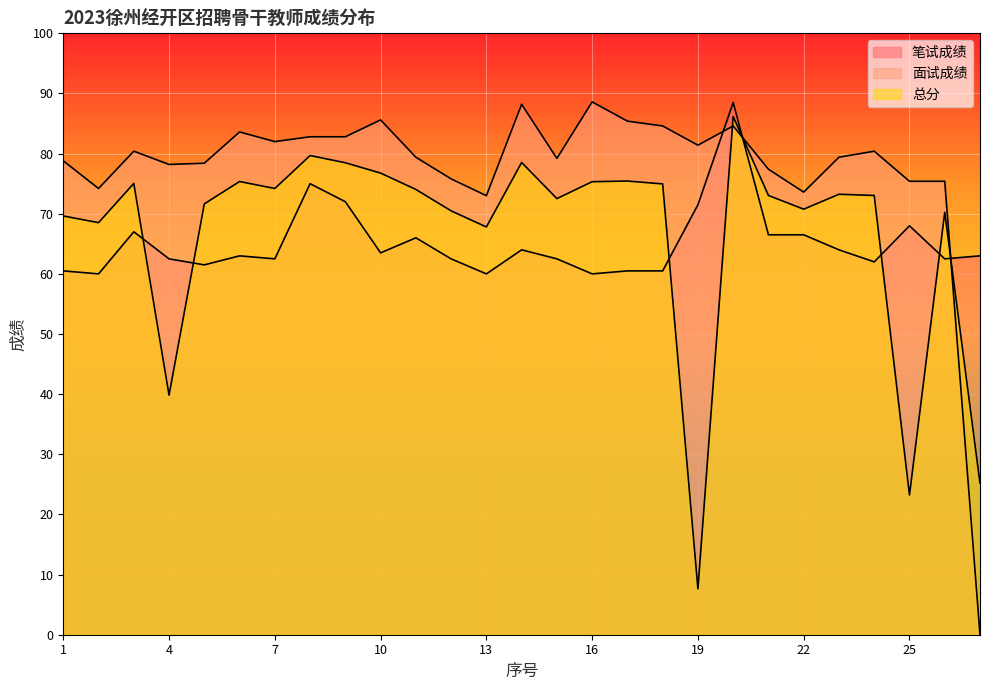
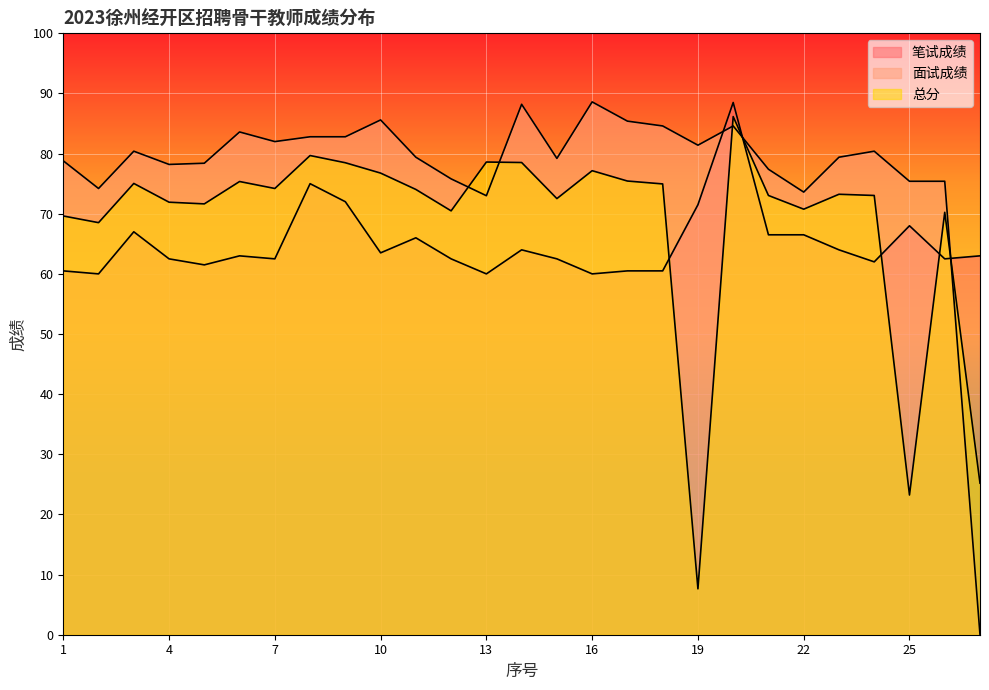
总分, 4: 40 -> 72
总分, 13: 68 -> 79
总分, 16: 75 -> 77
